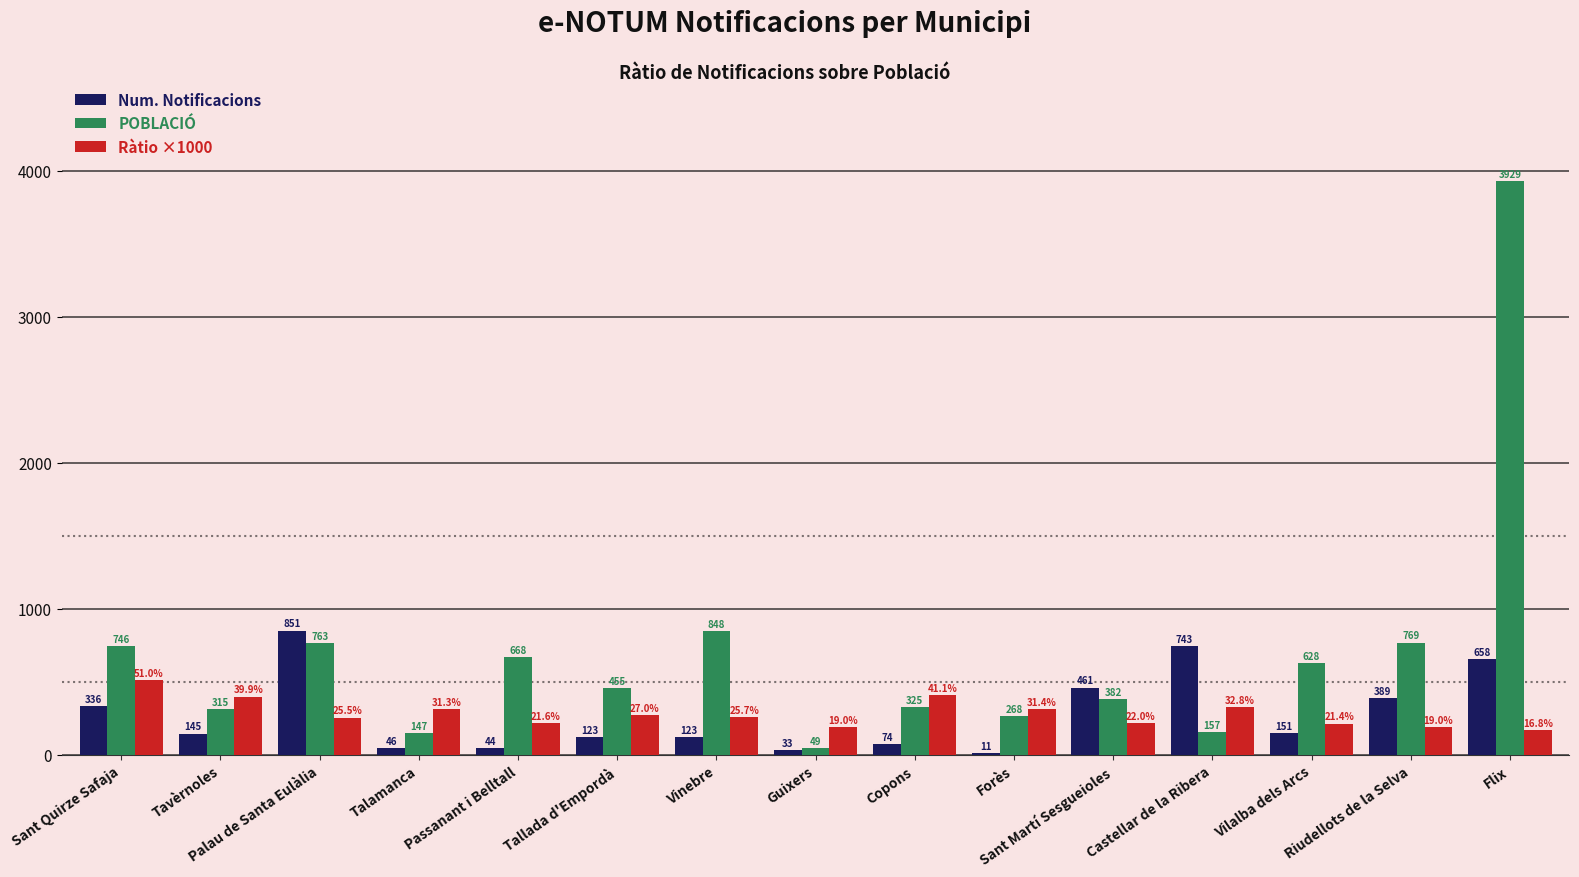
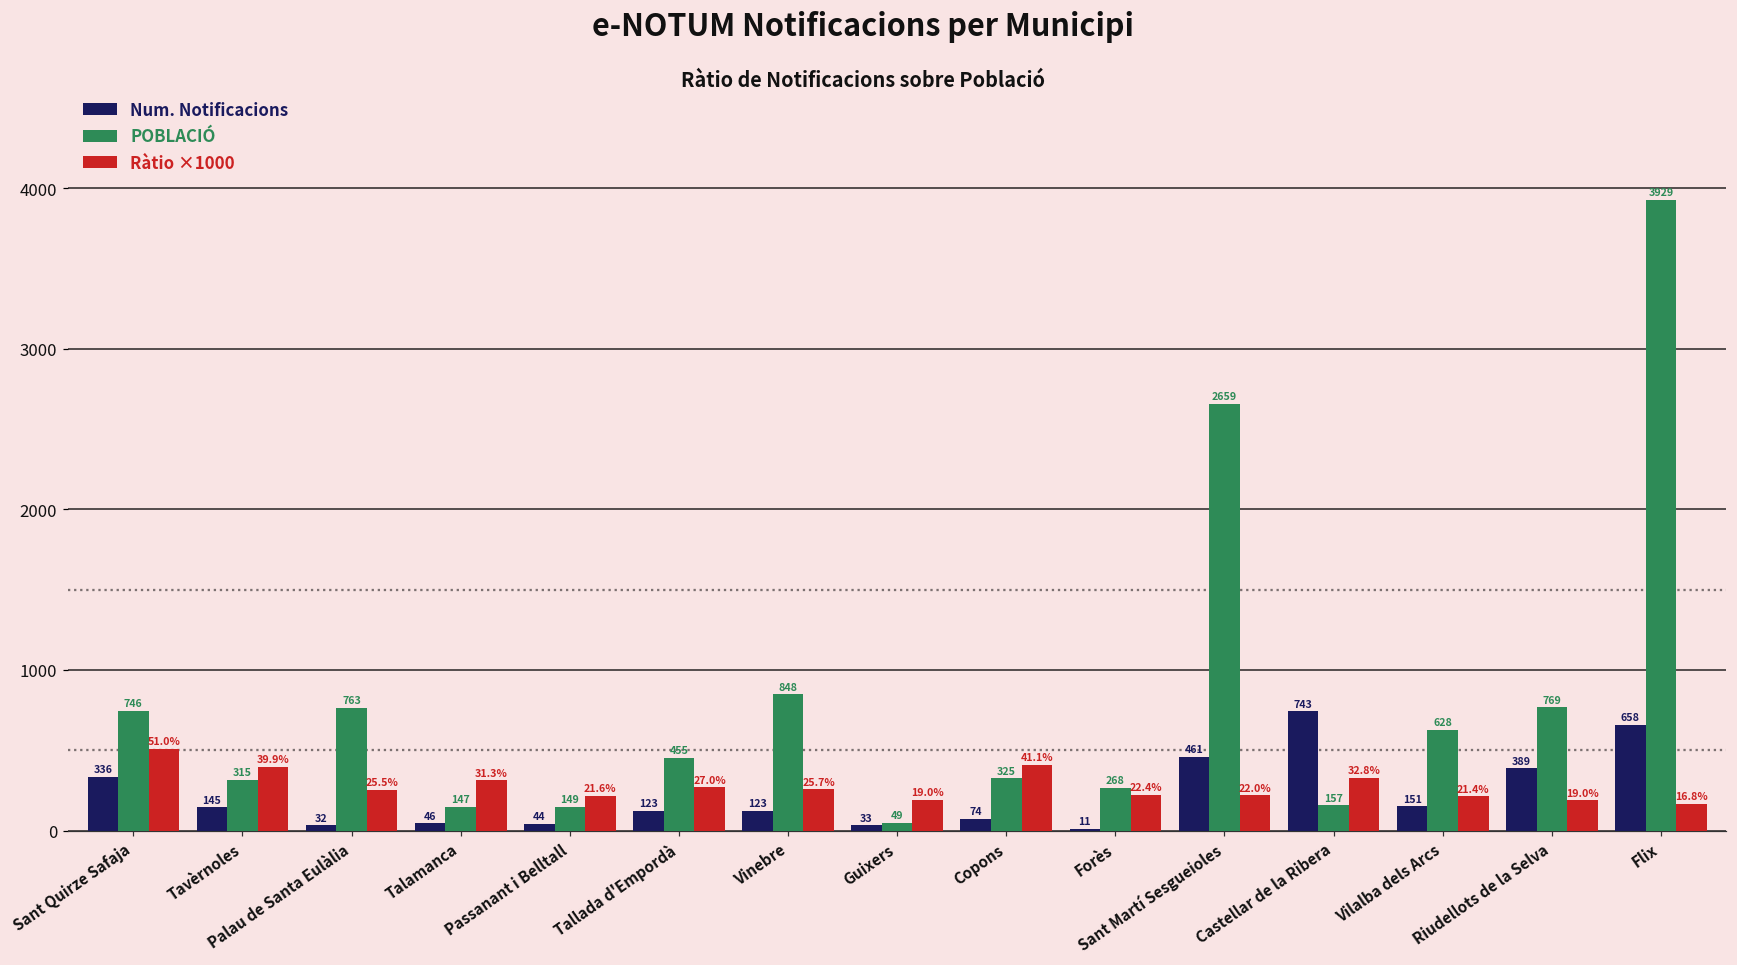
Num. Notificacions, Palau de Santa Eulàlia: 851 -> 32
POBLACIÓ, Passanant i Belltall: 668 -> 149
Ràtio ×1000, Forès: 31.4% -> 22.4%
POBLACIÓ, Sant Martí Sesgueioles: 382 -> 2659
